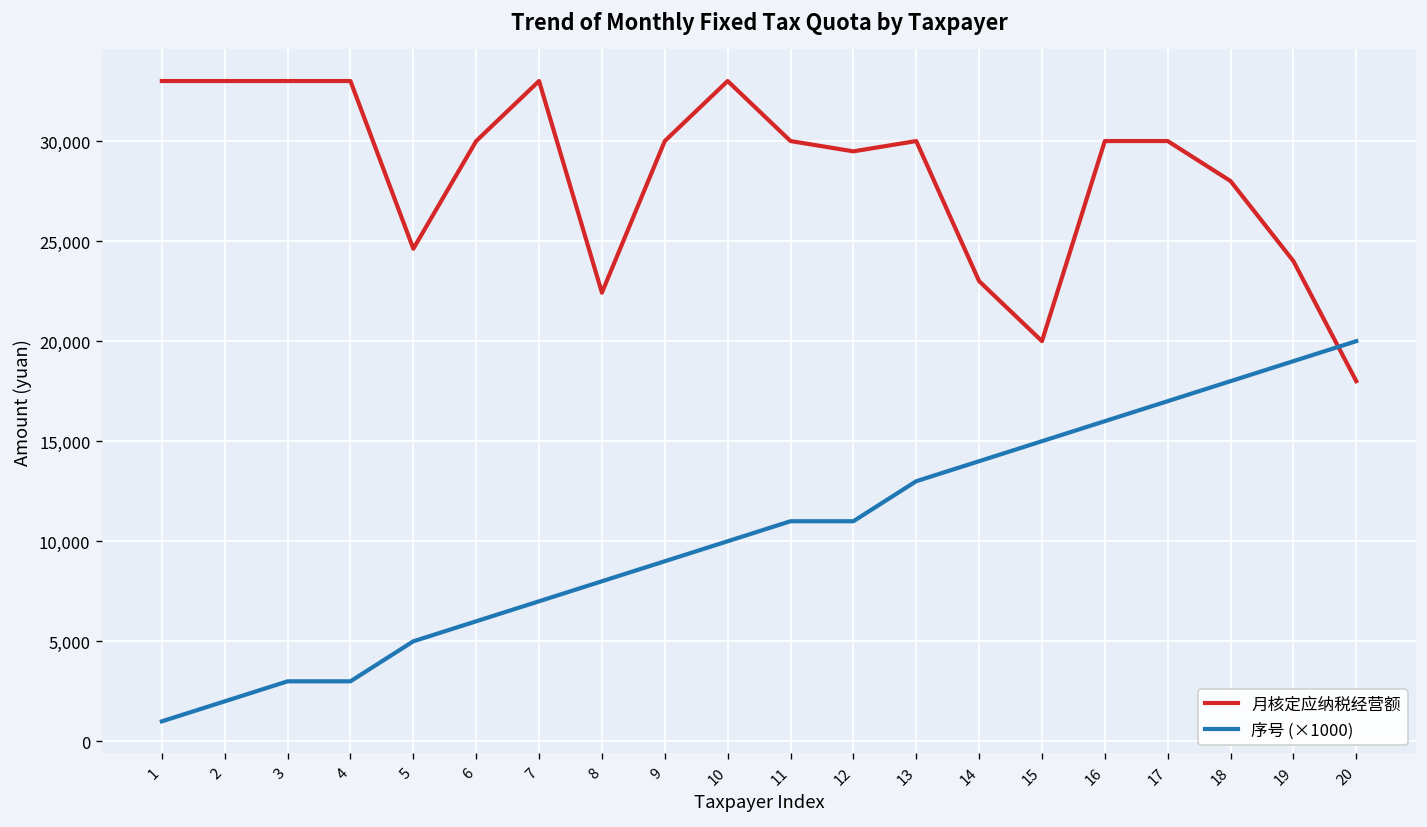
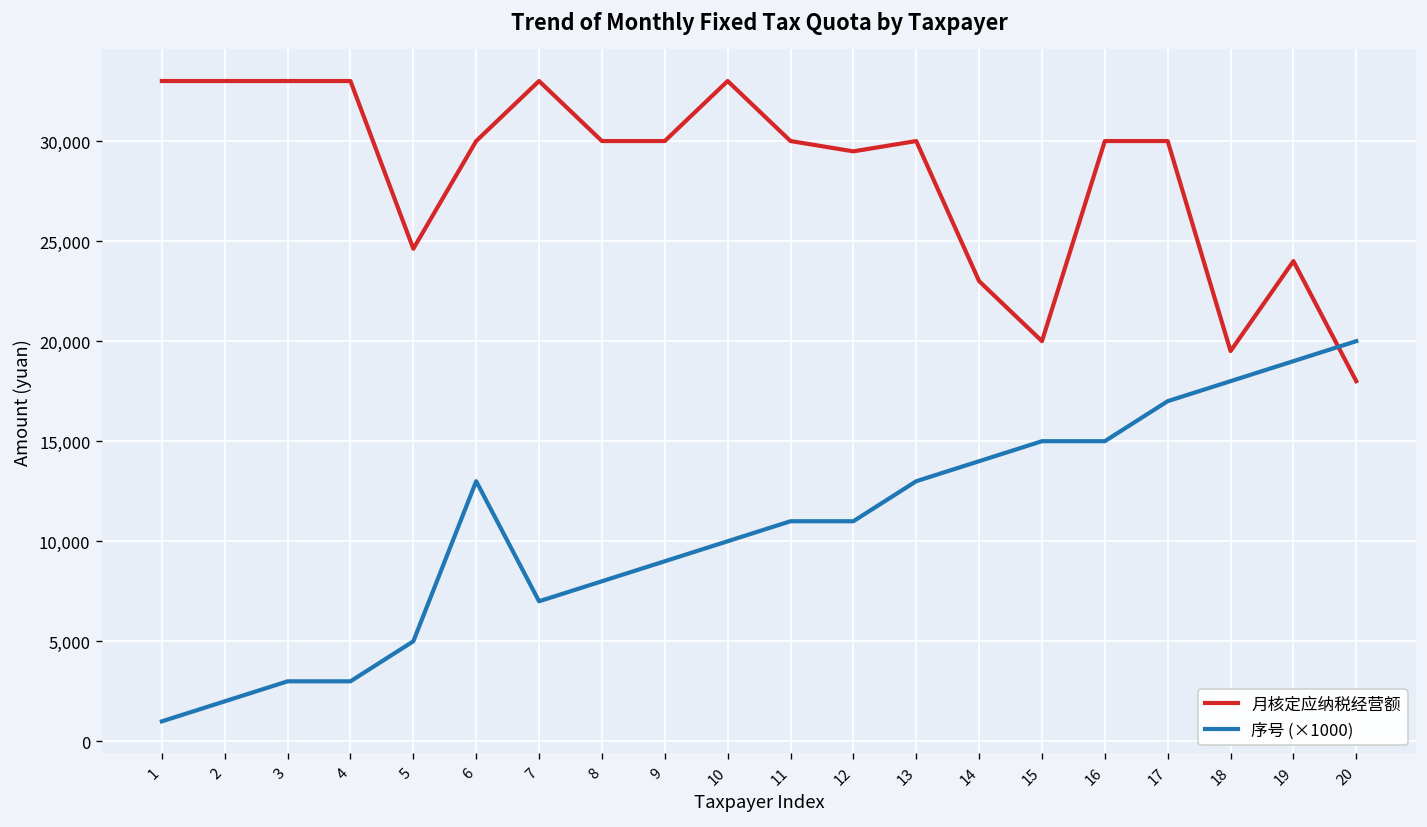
序号 (×1000), 6: 6,000 -> 13,000
月核定应纳税经营额, 8: 22,400 -> 30,000
序号 (×1000), 16: 16,000 -> 15,000
月核定应纳税经营额, 18: 28,000 -> 19,500
